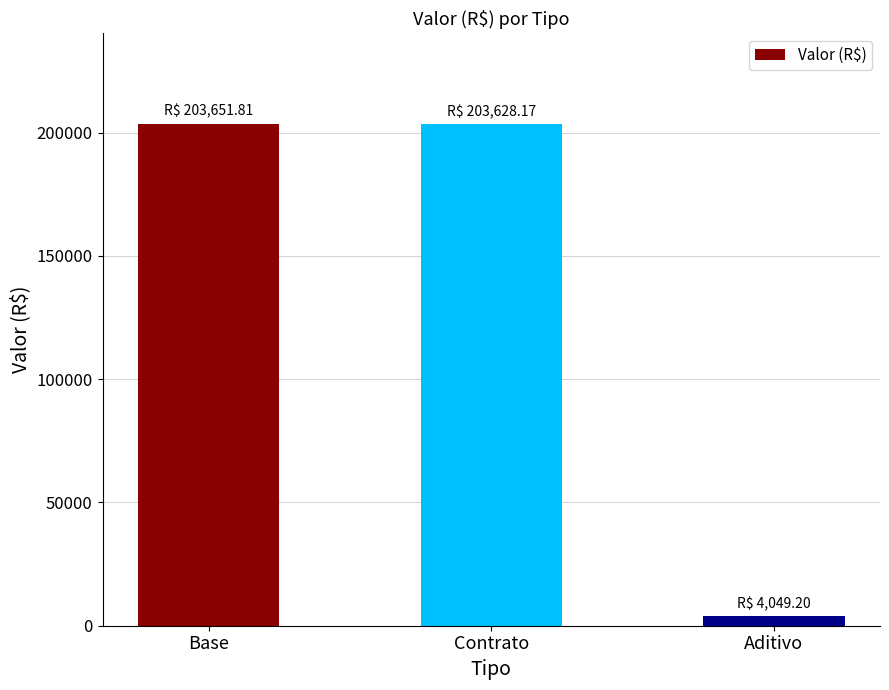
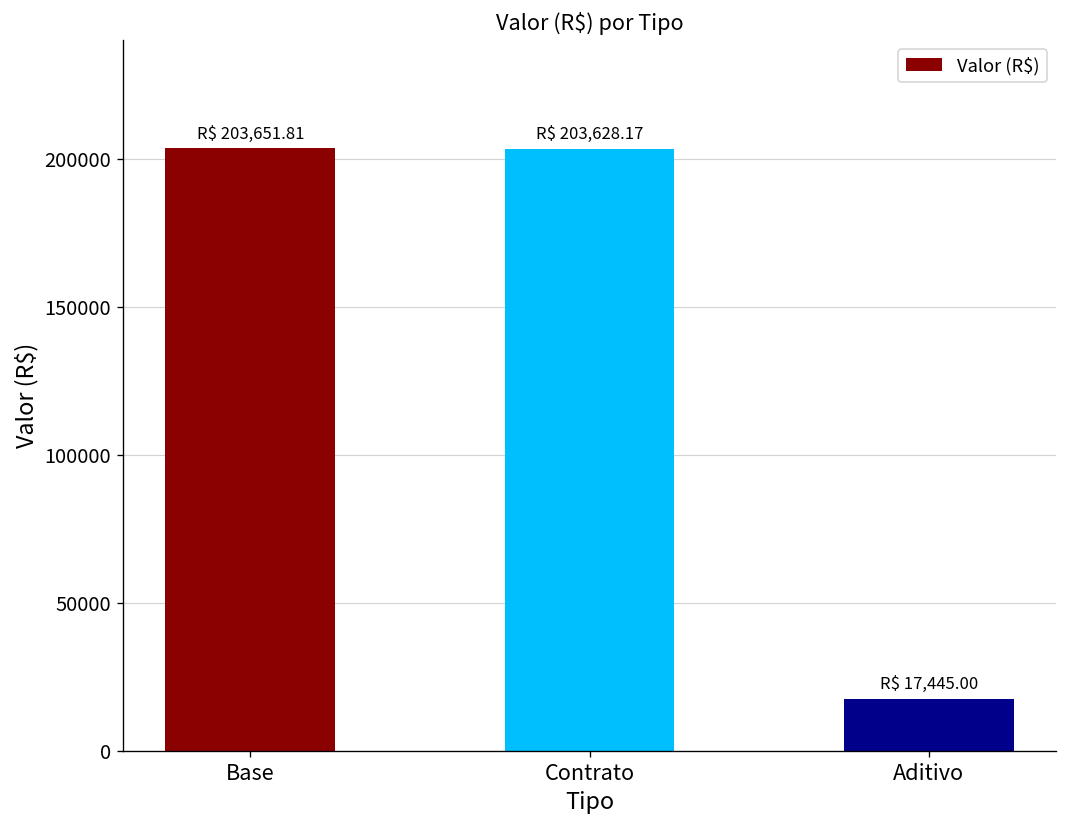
Aditivo: 4,049.20 -> 17,445.00
